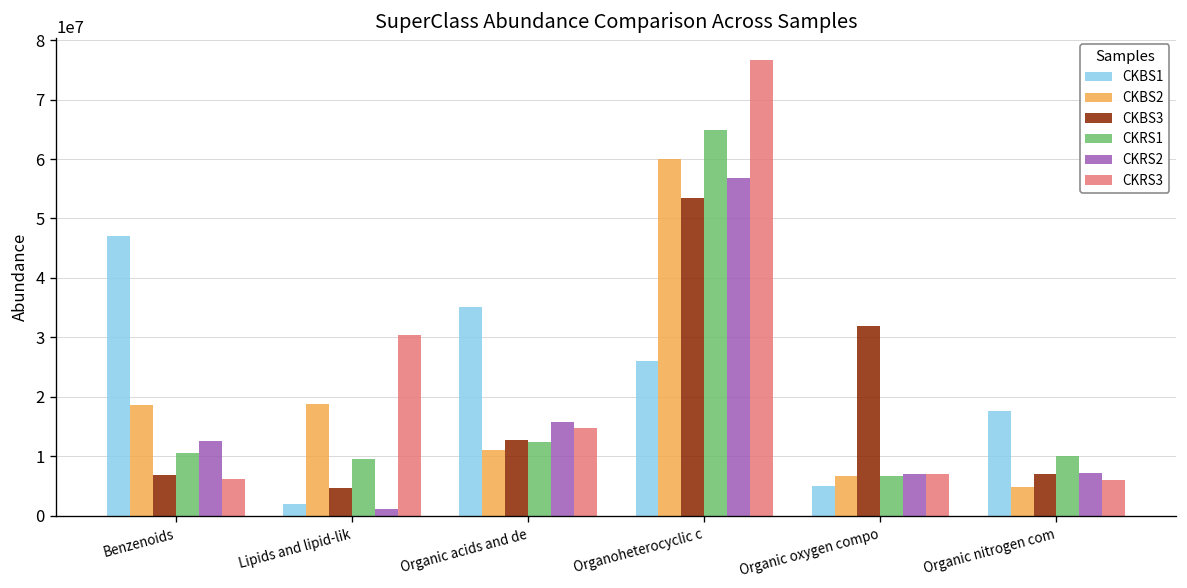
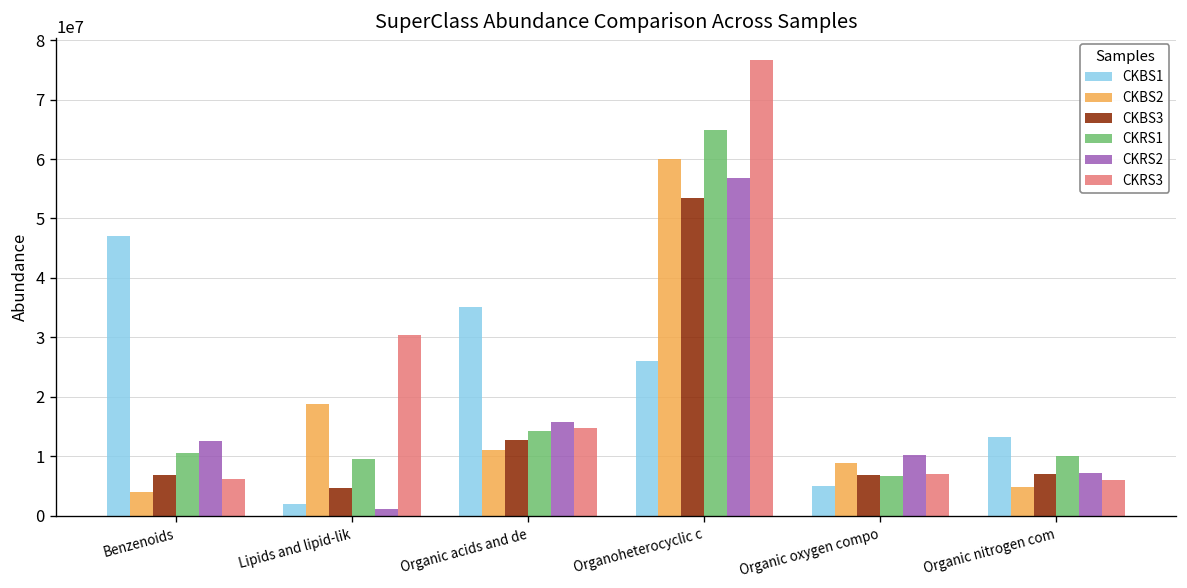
CKBS2, Benzenoids: 19000000 -> 4000000
CKRS1, Organic acids and de: 12000000 -> 14000000
CKBS2, Organic oxygen compo: 7000000 -> 9000000
CKBS3, Organic oxygen compo: 32000000 -> 7000000
CKRS2, Organic oxygen compo: 7000000 -> 10000000
CKBS1, Organic nitrogen com: 18000000 -> 13000000
